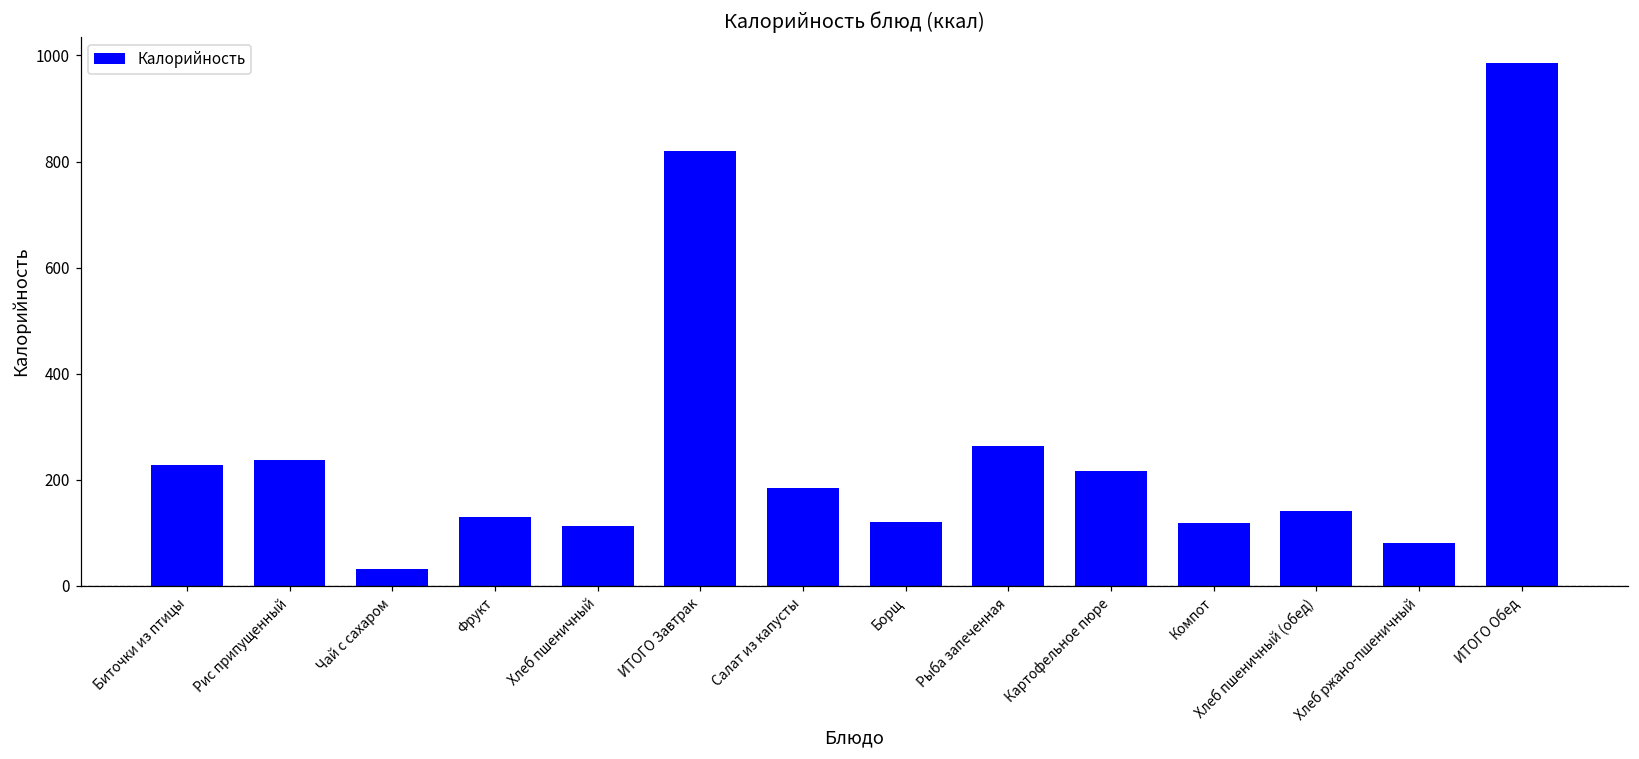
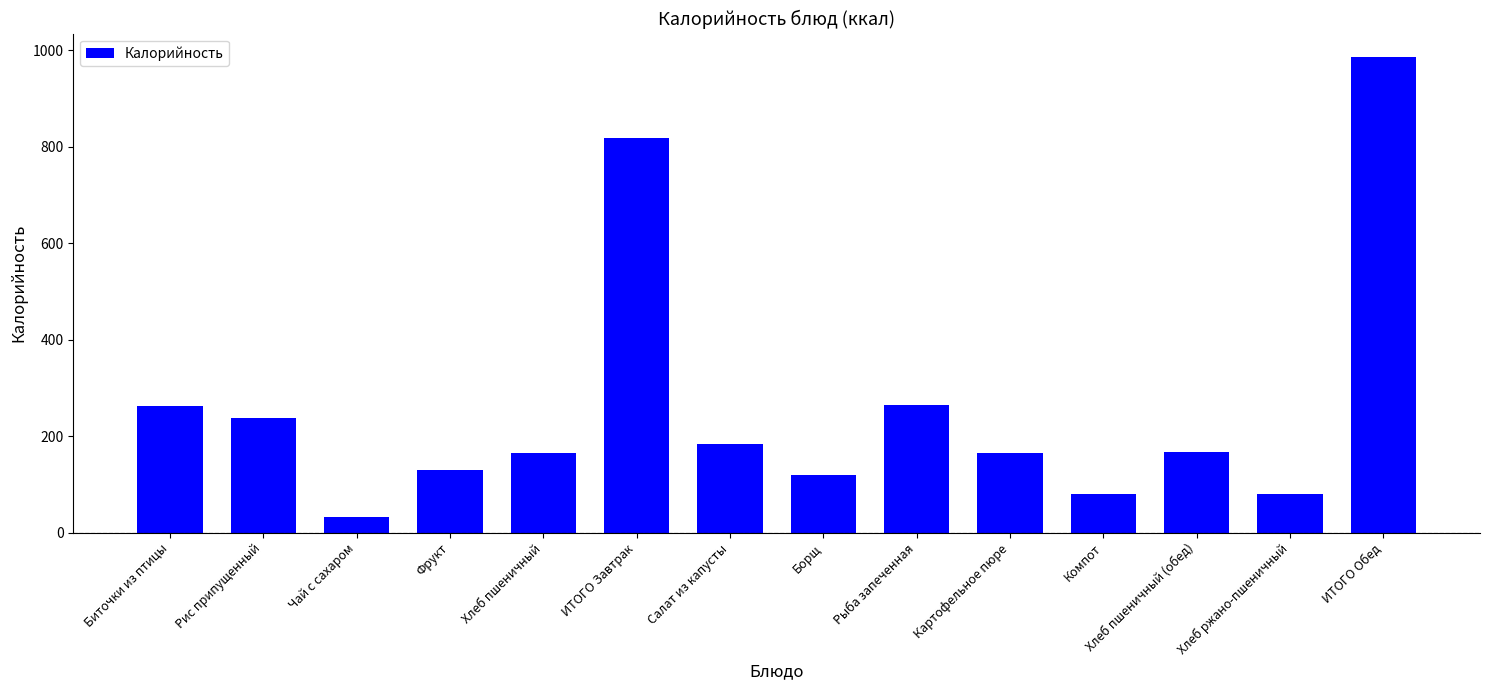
Биточки из птицы: 230 -> 260
Хлеб пшеничный: 110 -> 160
Картофельное пюре: 220 -> 170
Компот: 120 -> 80
Хлеб пшеничный (обед): 140 -> 170
